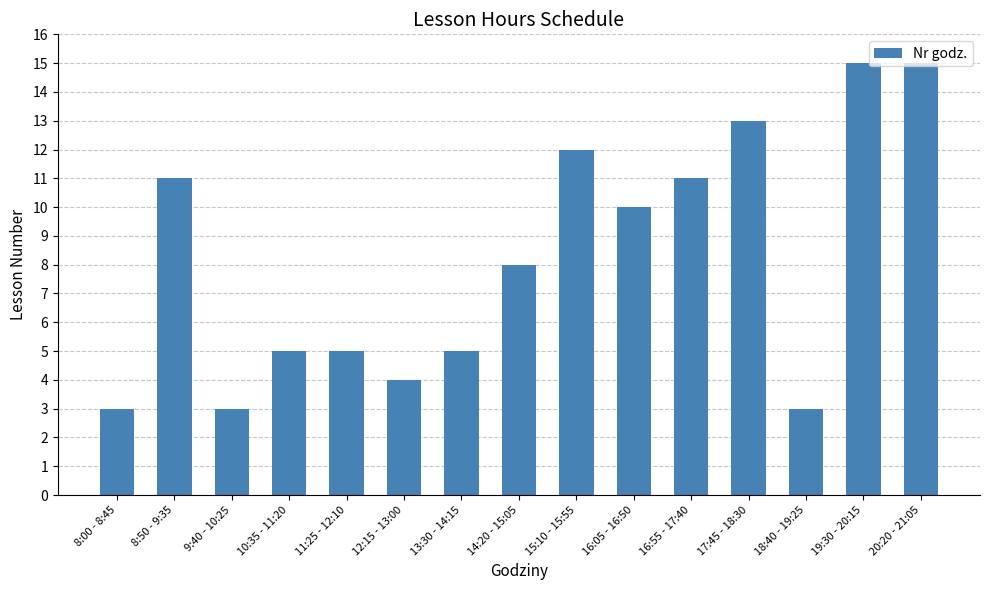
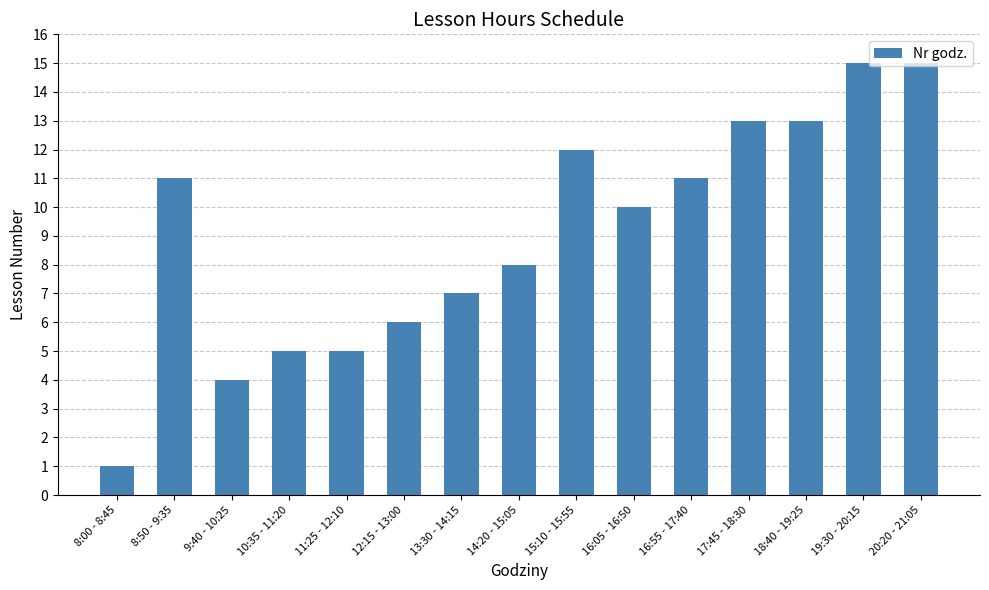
8:00 - 8:45: 3 -> 1
9:40 - 10:25: 3 -> 4
12:15 - 13:00: 4 -> 6
13:30 - 14:15: 5 -> 7
18:40 - 19:25: 3 -> 13
